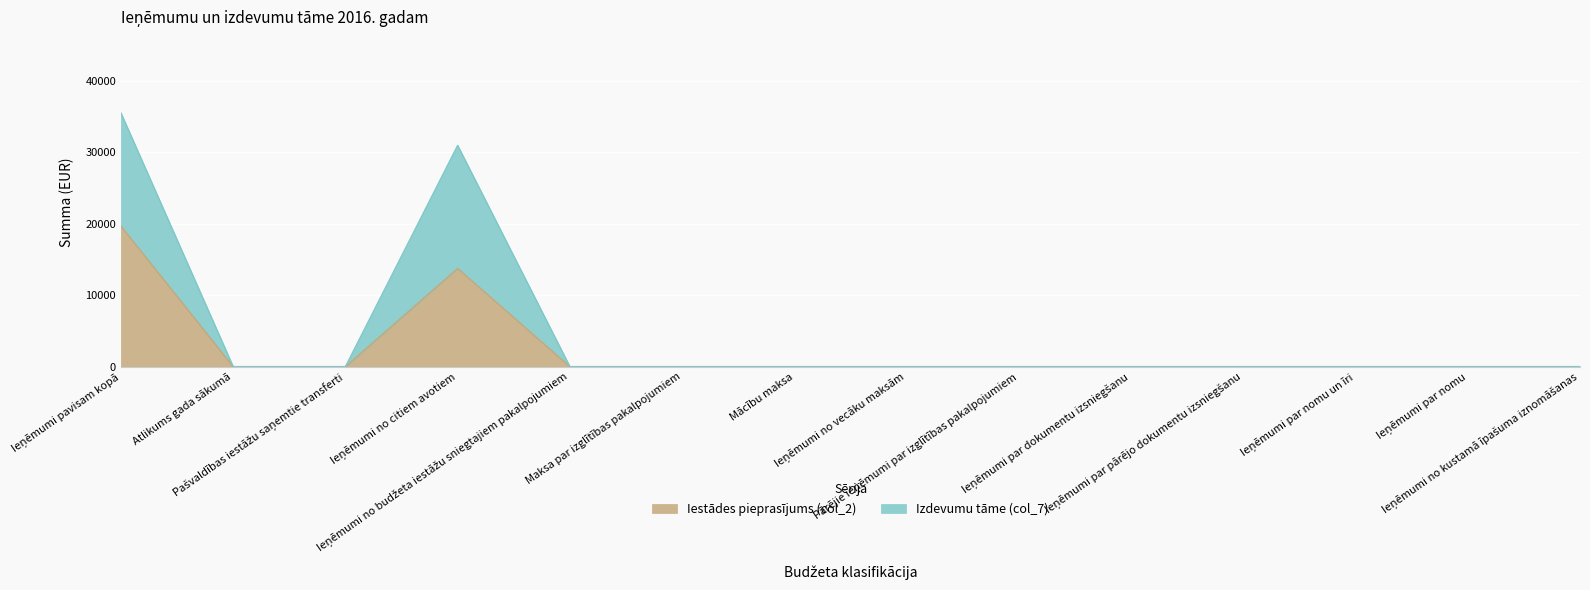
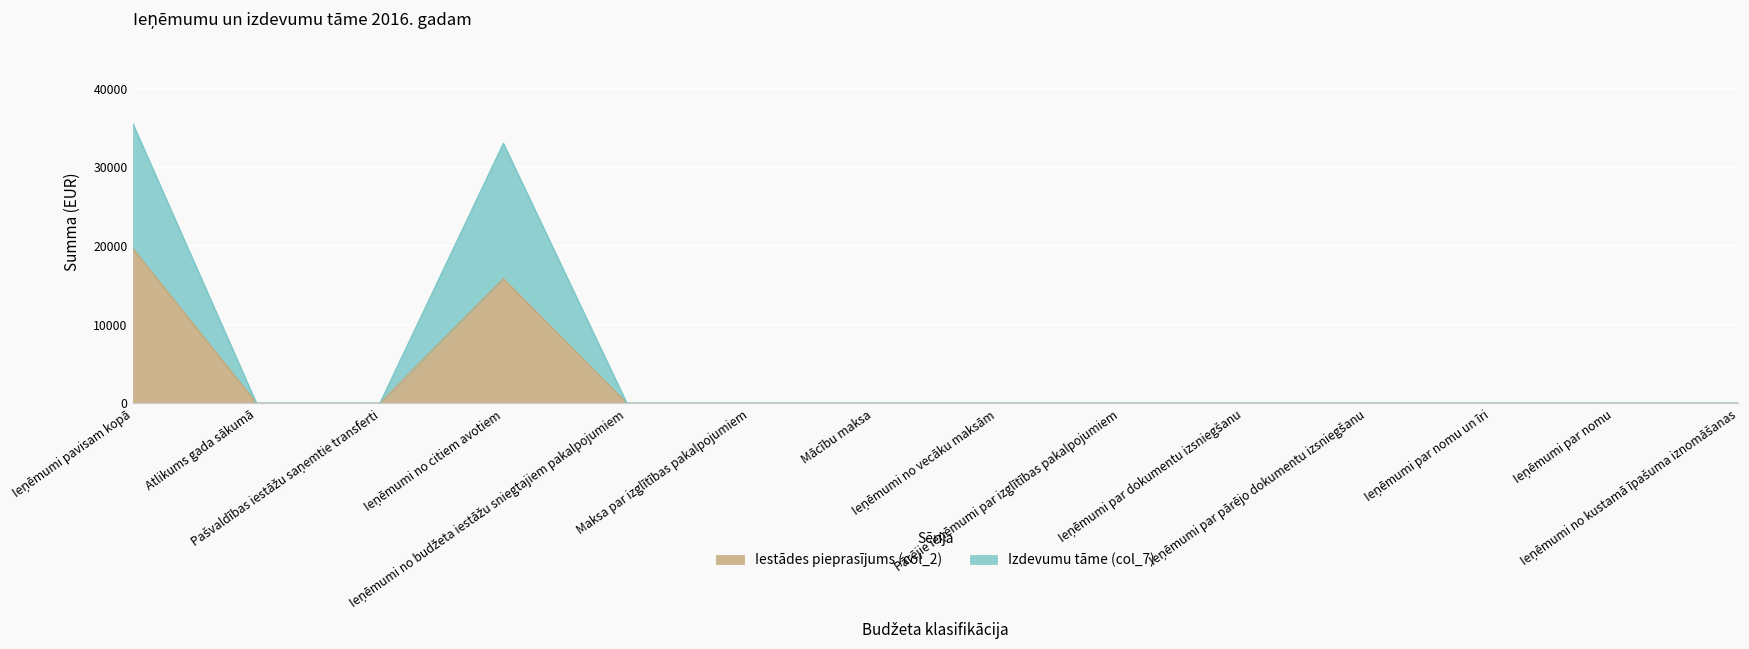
Iestādes pieprasījums (col_2), Ieņēmumi no citiem avotiem: 14000 -> 16000
